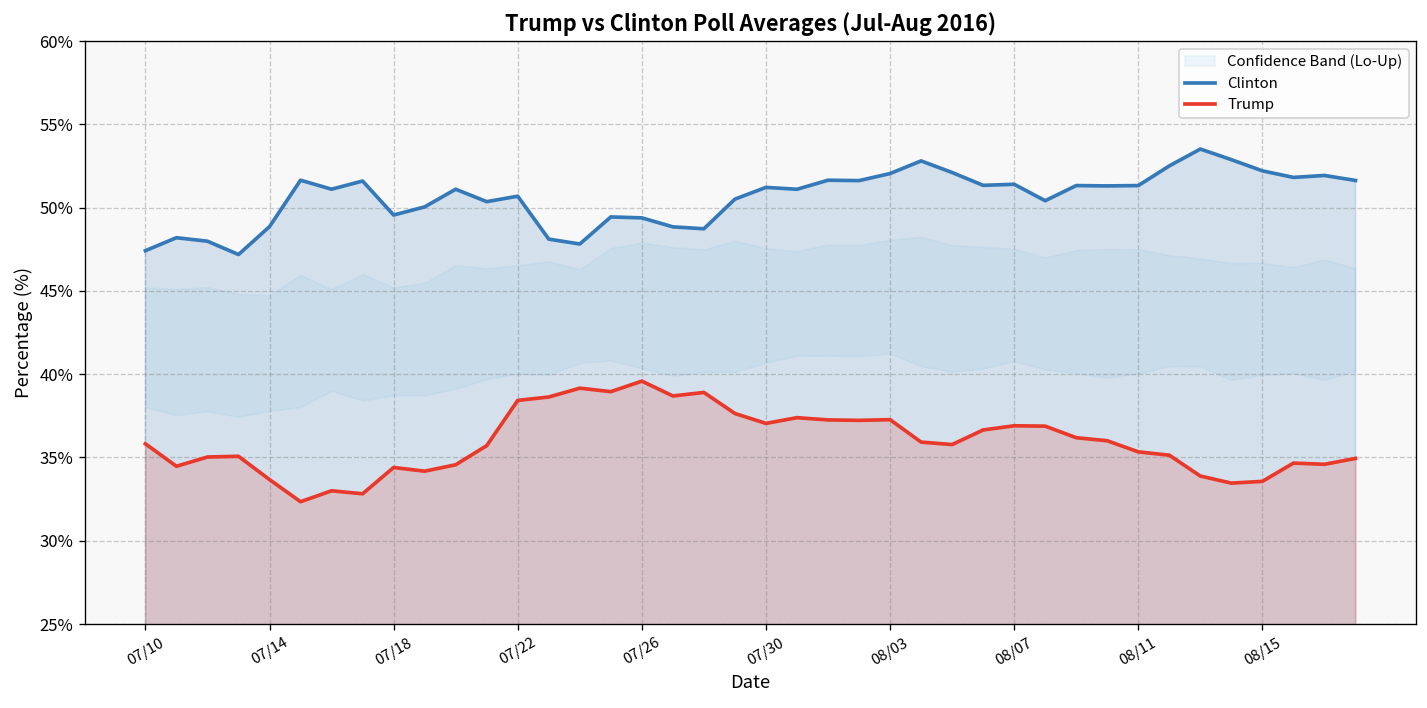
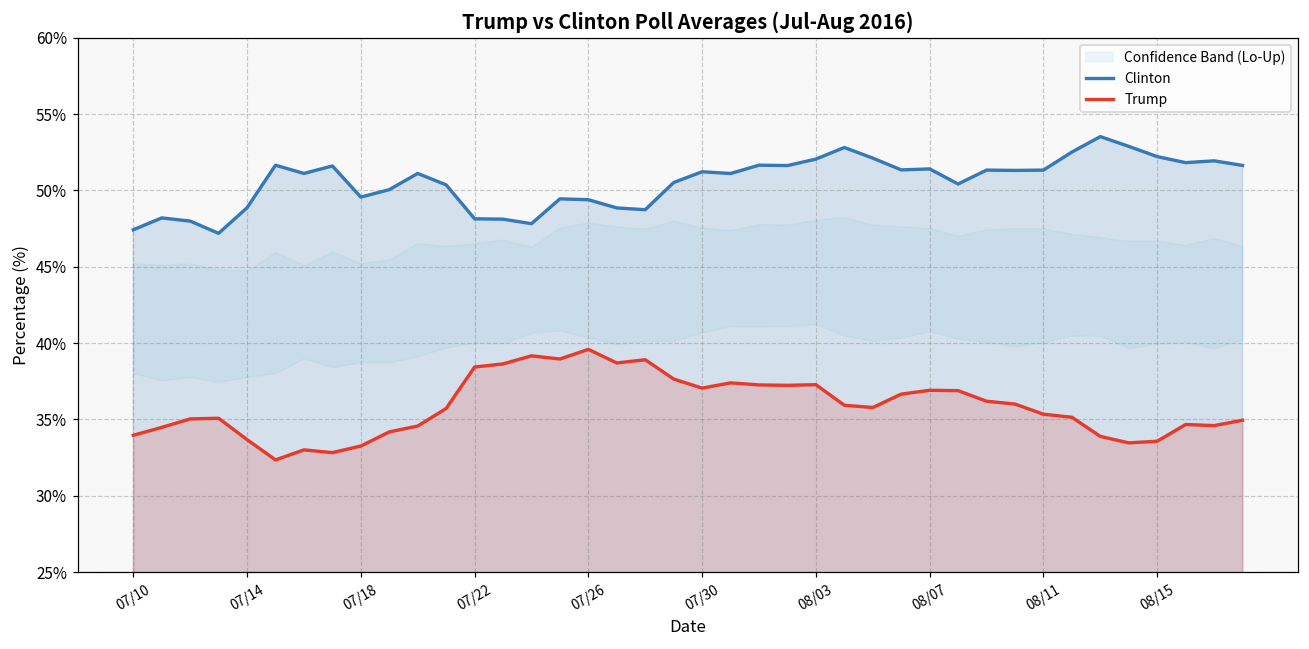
Trump, 07/10: 35.8% -> 34.0%
Trump, 07/18: 34.4% -> 33.3%
Clinton, 07/22: 50.7% -> 48.1%
